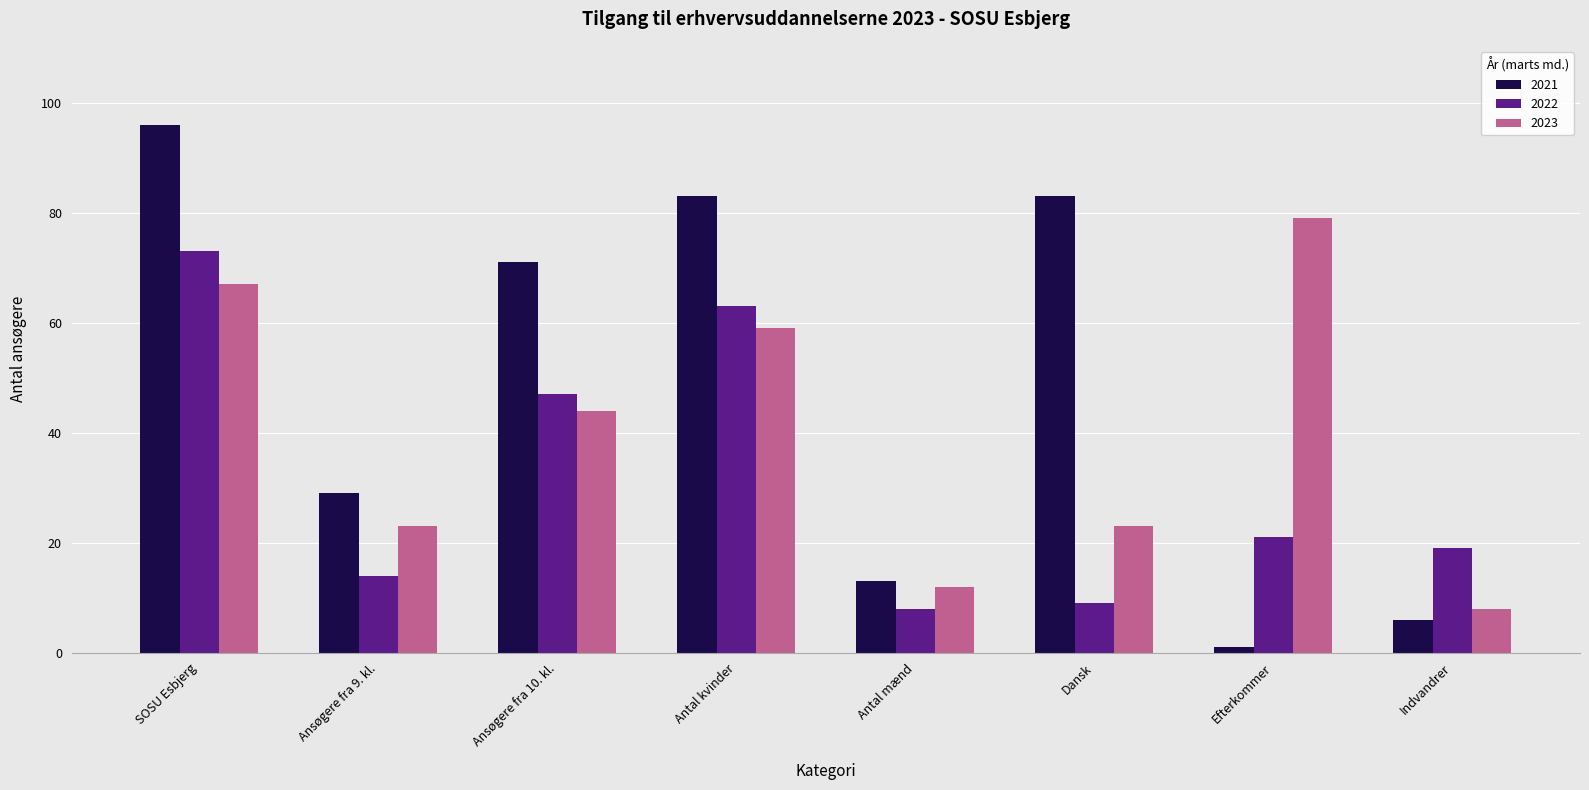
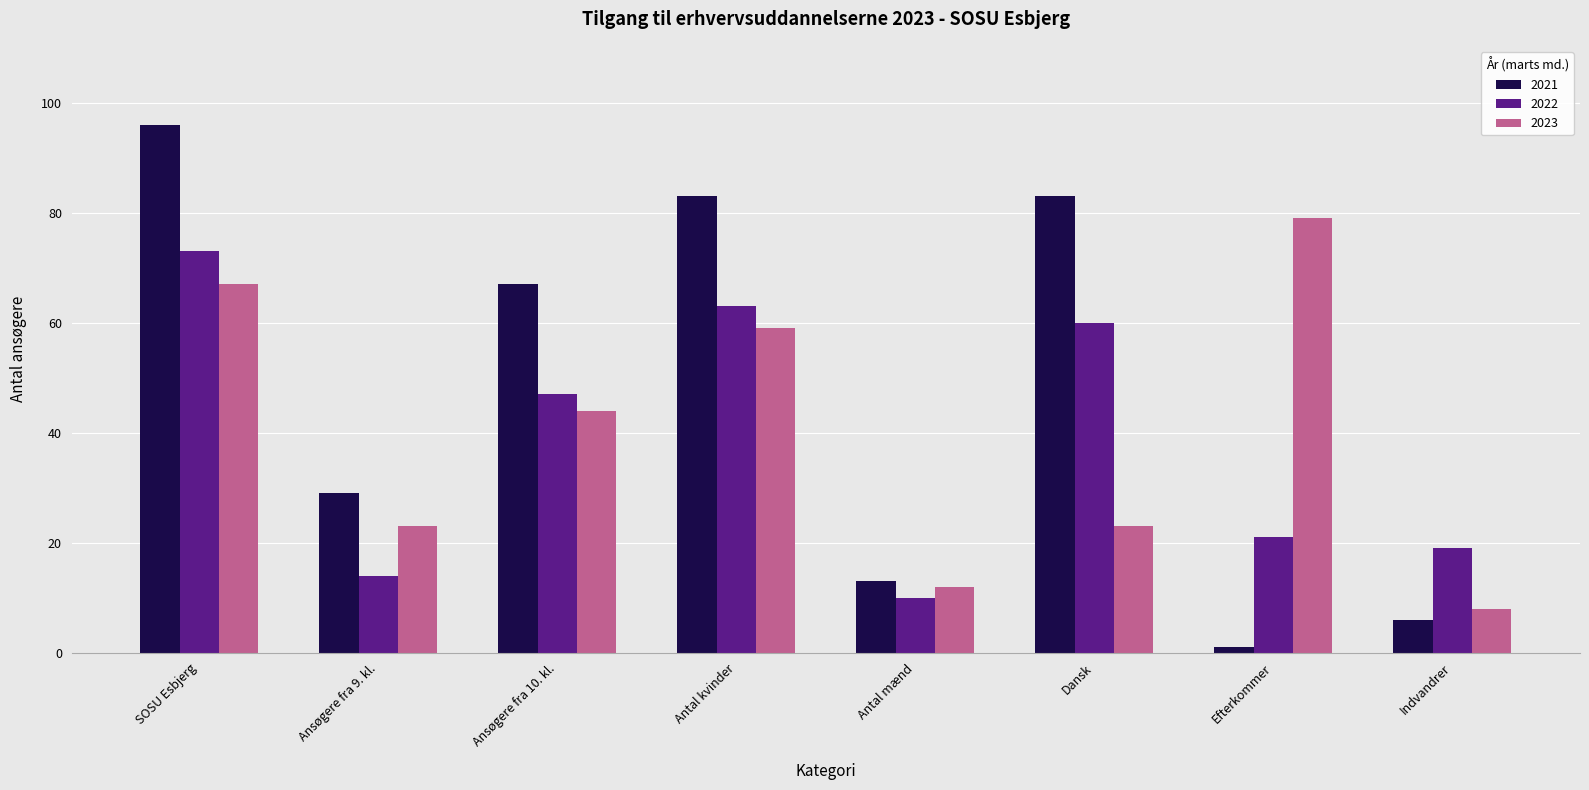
2021, Ansøgere fra 10. kl.: 71 -> 67
2022, Antal mænd: 8 -> 10
2022, Dansk: 9 -> 60
